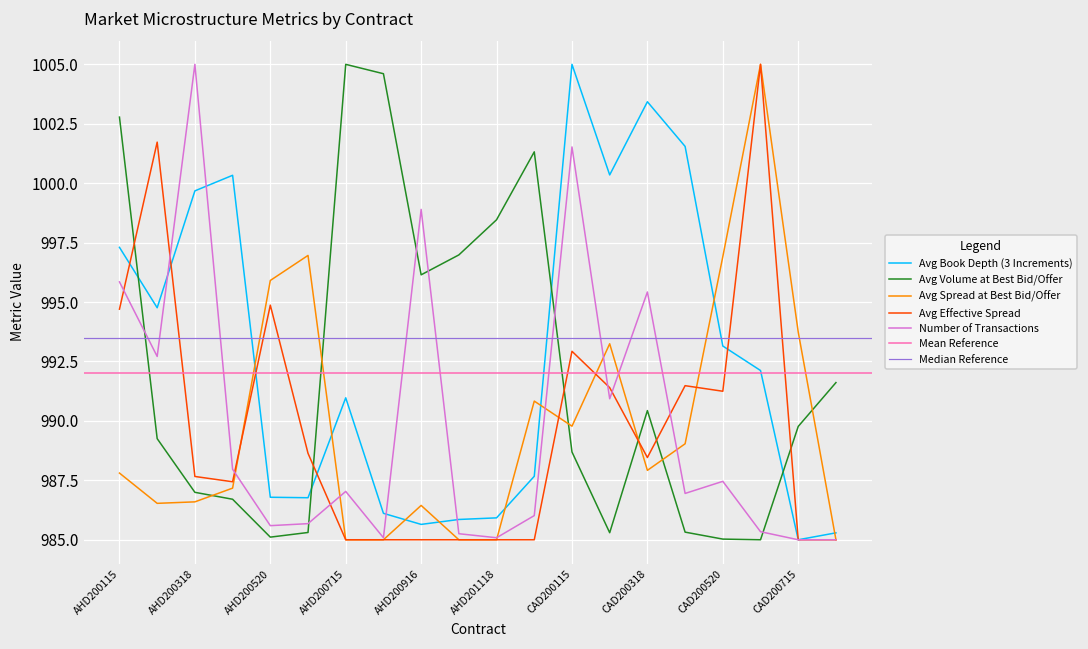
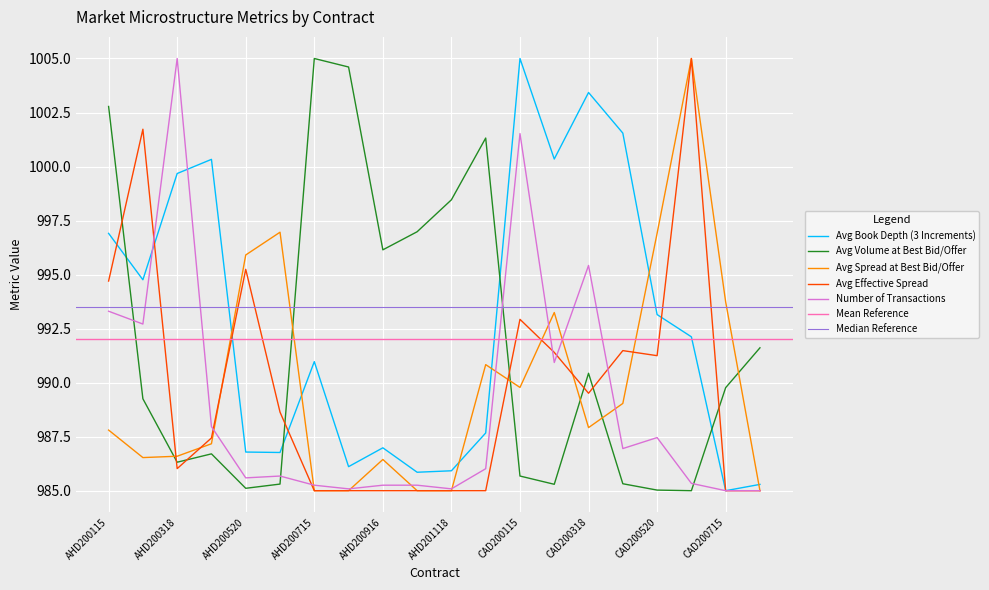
Avg Book Depth (3 Increments), AHD200115: 997.3 -> 996.9
Number of Transactions, AHD200115: 995.8 -> 993.3
Avg Volume at Best Bid/Offer, AHD200318: 987.0 -> 986.3
Avg Effective Spread, AHD200318: 987.7 -> 986.0
Avg Effective Spread, AHD200520: 994.9 -> 995.2
Number of Transactions, AHD200715: 987.0 -> 985.3
Avg Book Depth (3 Increments), AHD200916: 985.6 -> 987.0
Number of Transactions, AHD200916: 998.9 -> 985.3
Avg Volume at Best Bid/Offer, CAD200115: 988.7 -> 985.7
Avg Effective Spread, CAD200318: 988.5 -> 989.5
